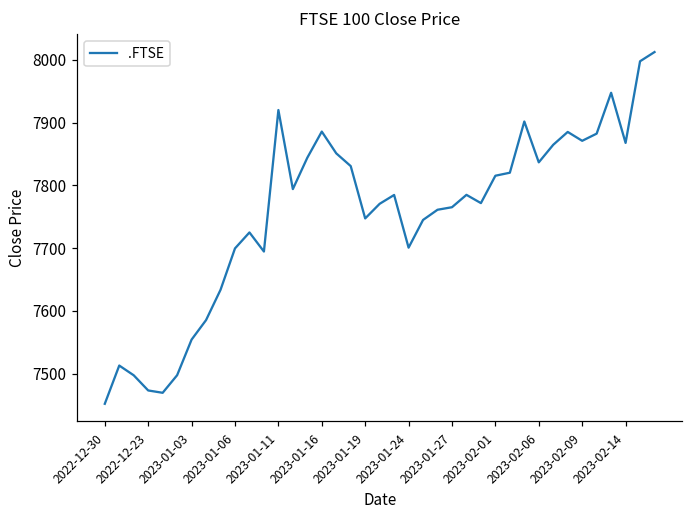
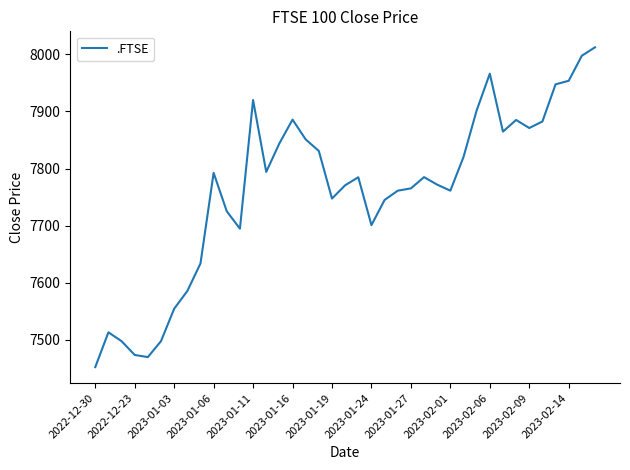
2023-01-06: 7700 -> 7790
2023-02-01: 7820 -> 7760
2023-02-06: 7840 -> 7970
2023-02-14: 7870 -> 7950
